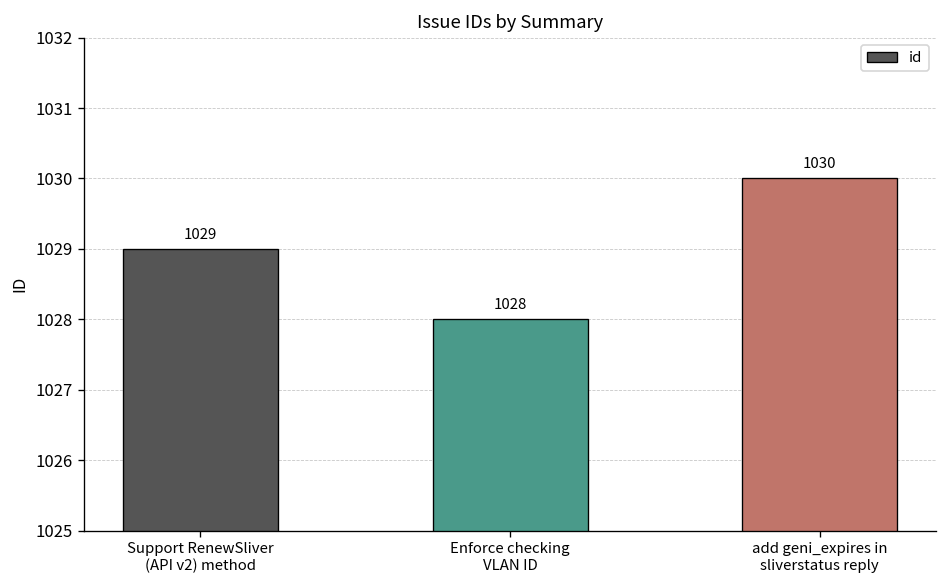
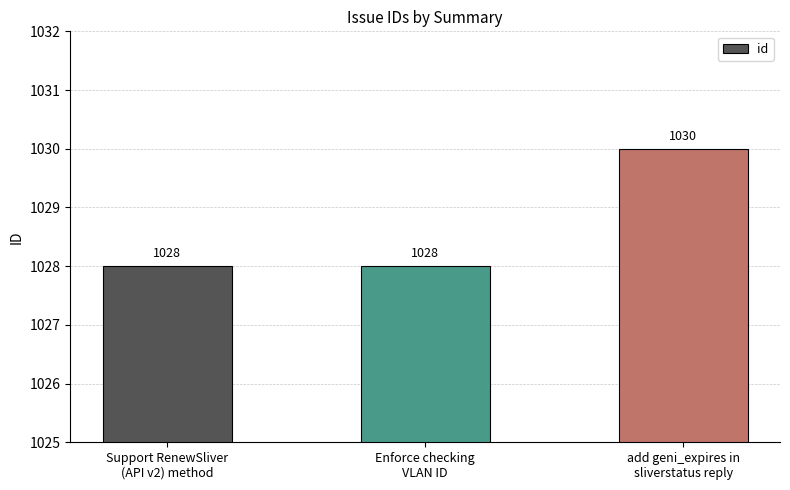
Support RenewSliver (API v2) method: 1029 -> 1028
